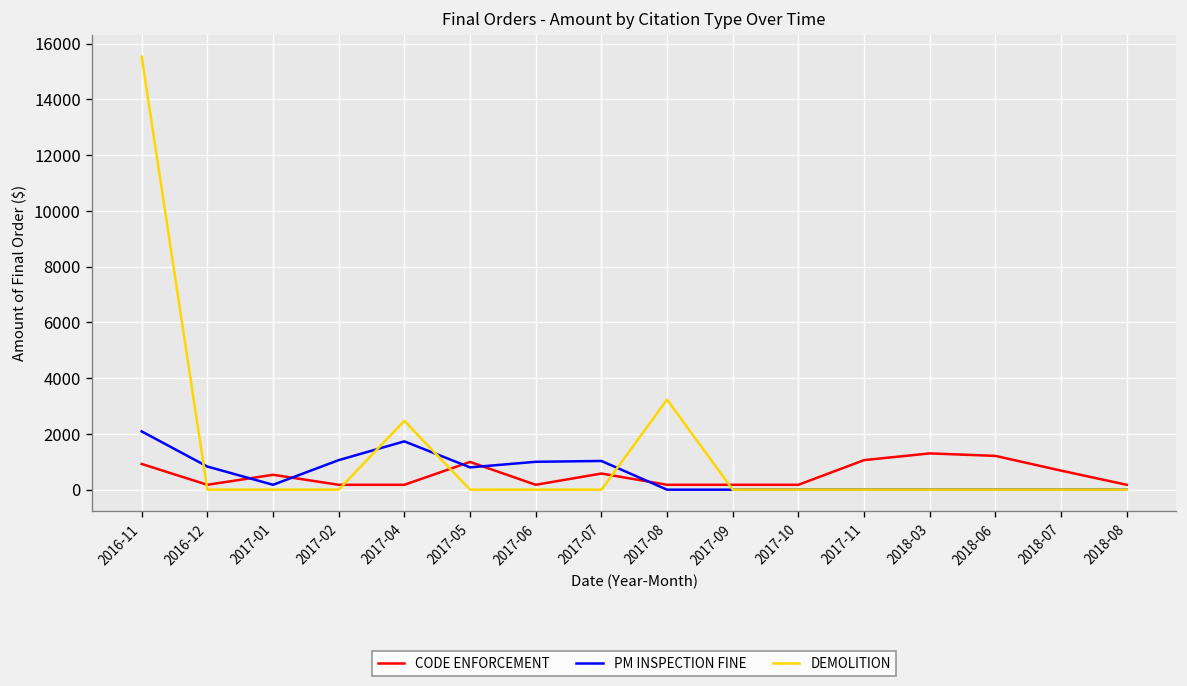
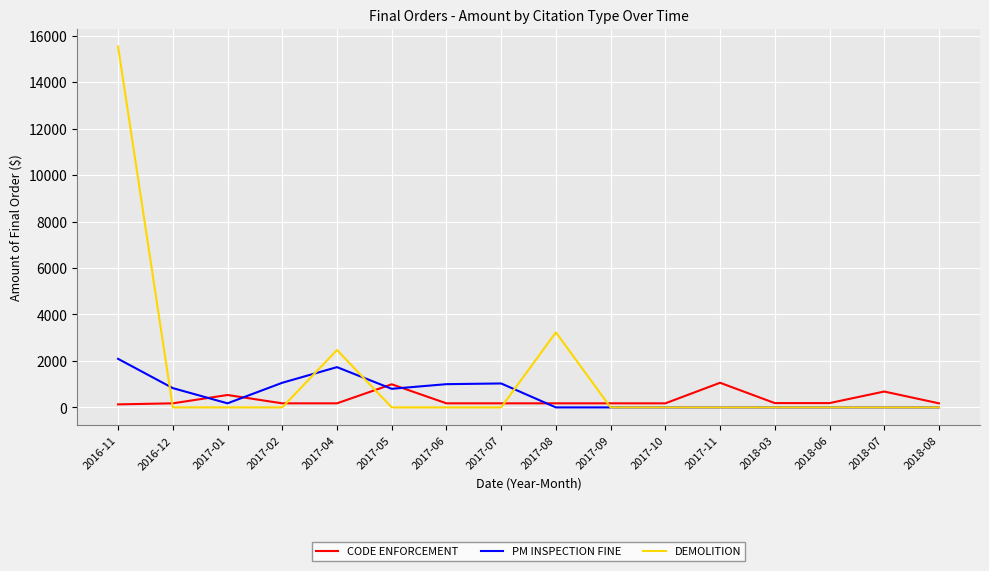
CODE ENFORCEMENT, 2016-11: 900 -> 100
CODE ENFORCEMENT, 2017-07: 600 -> 200
CODE ENFORCEMENT, 2018-03: 1300 -> 200
CODE ENFORCEMENT, 2018-06: 1200 -> 200
